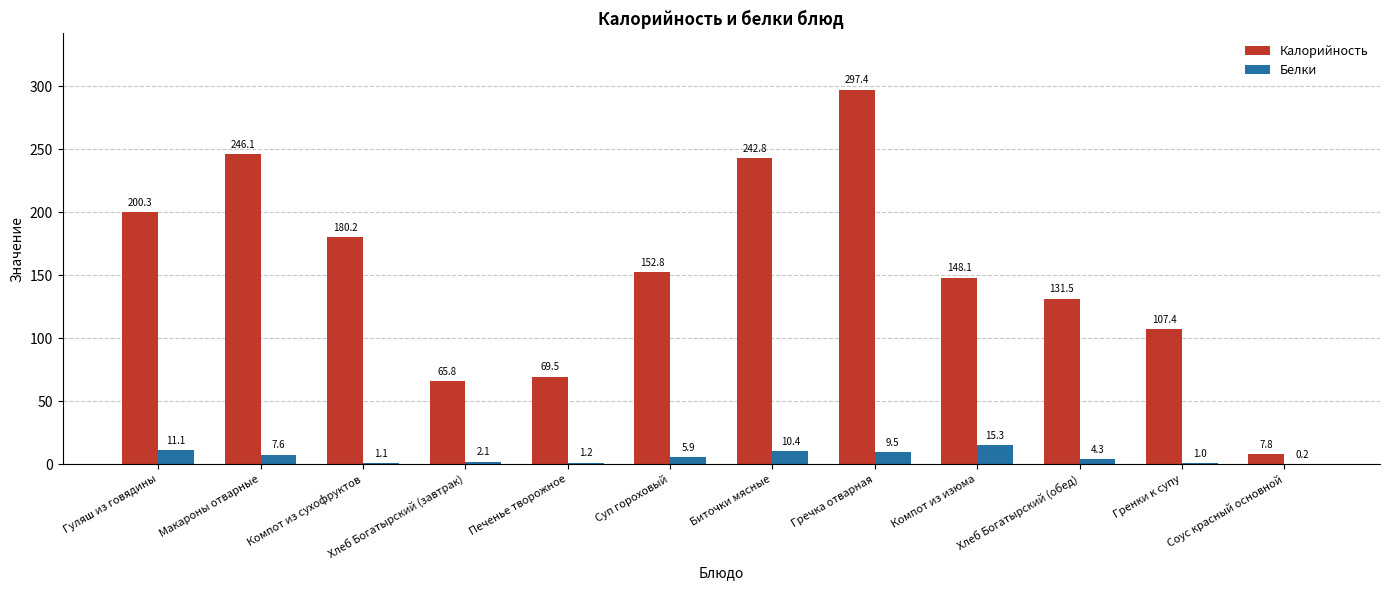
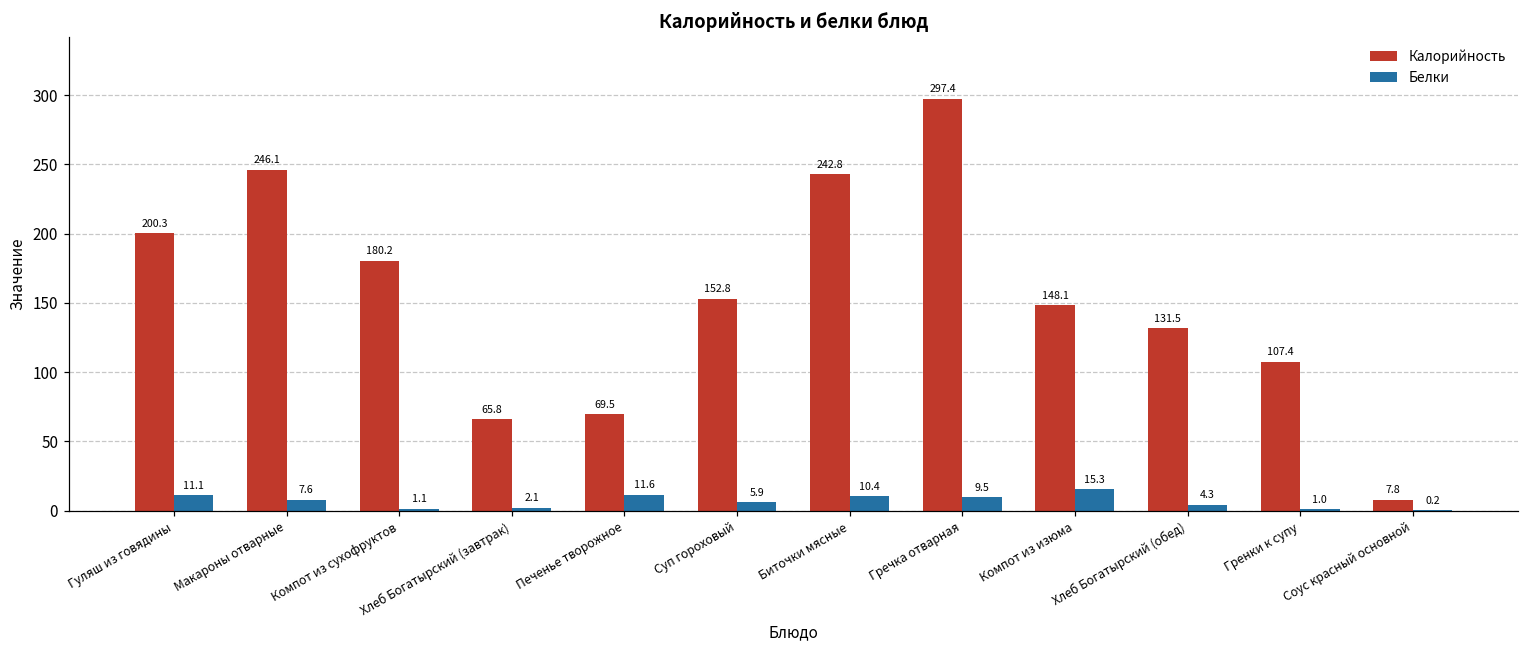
Белки, Печенье творожное: 1.2 -> 11.6
